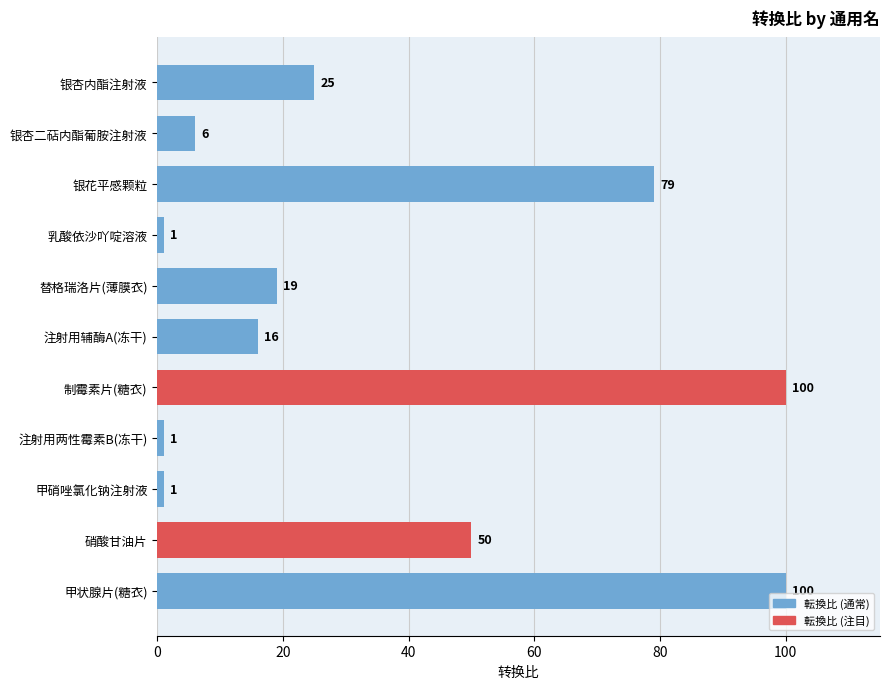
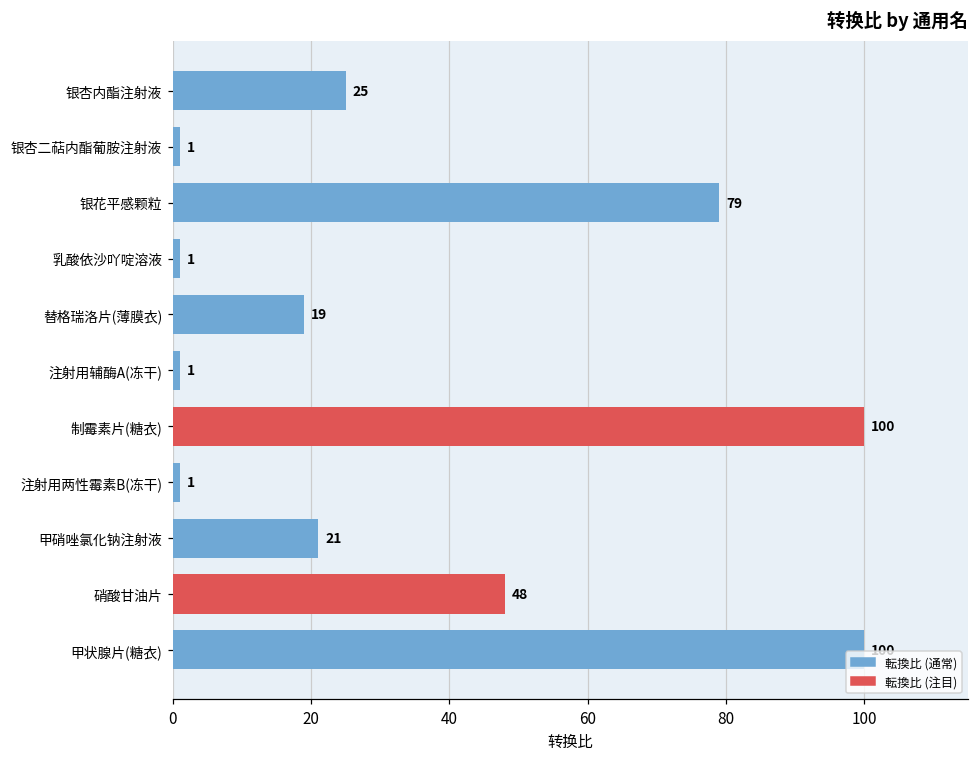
银杏二萜内酯葡胺注射液: 6 -> 1
注射用辅酶A(冻干): 16 -> 1
甲硝唑氯化钠注射液: 1 -> 21
硝酸甘油片: 50 -> 48
